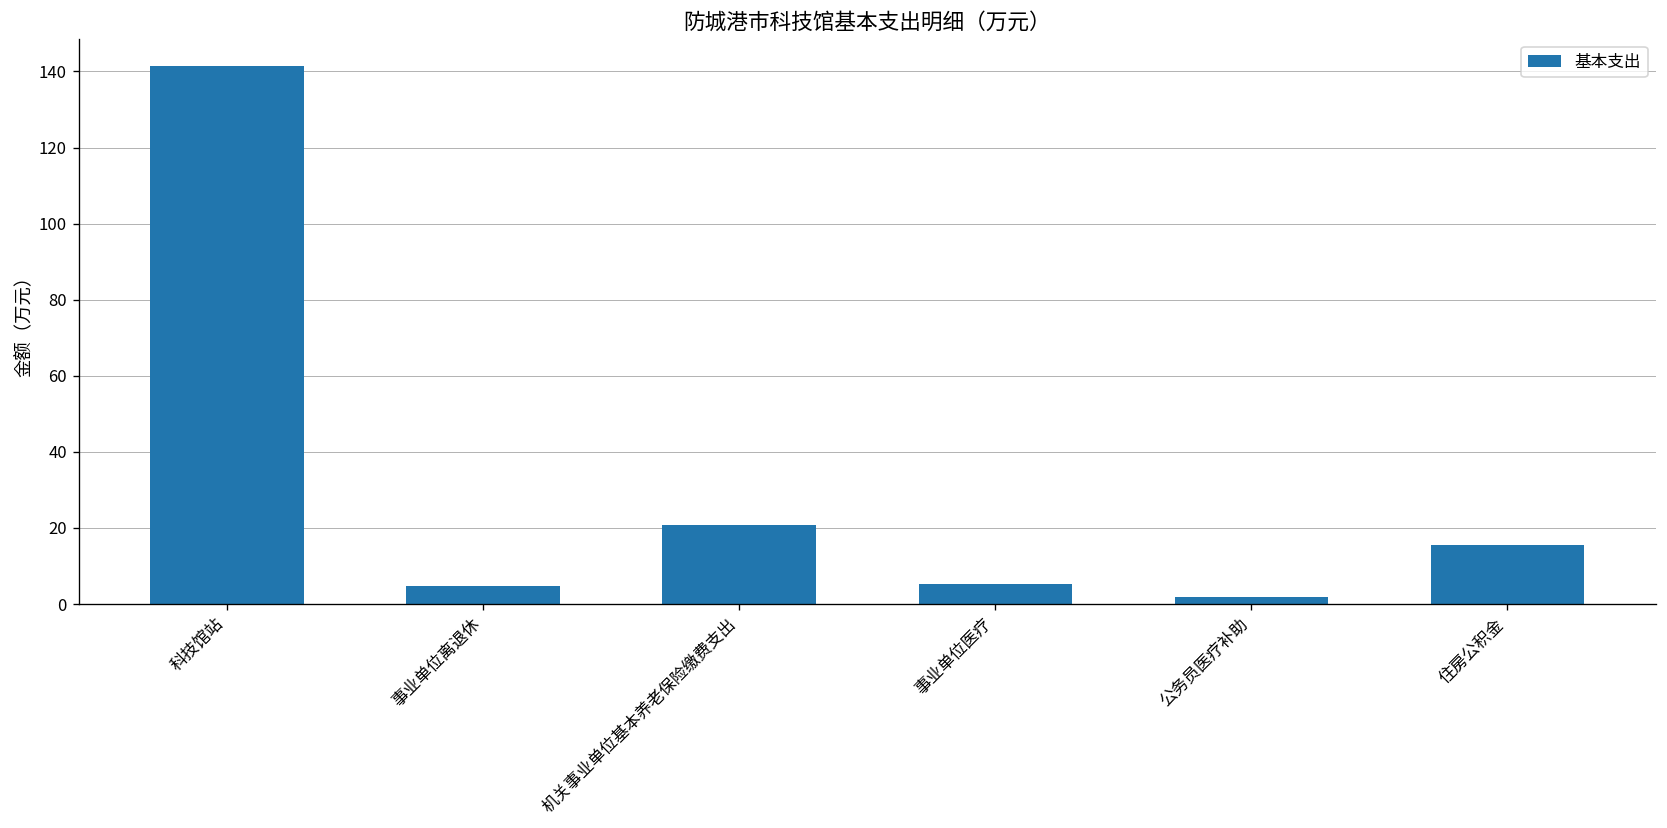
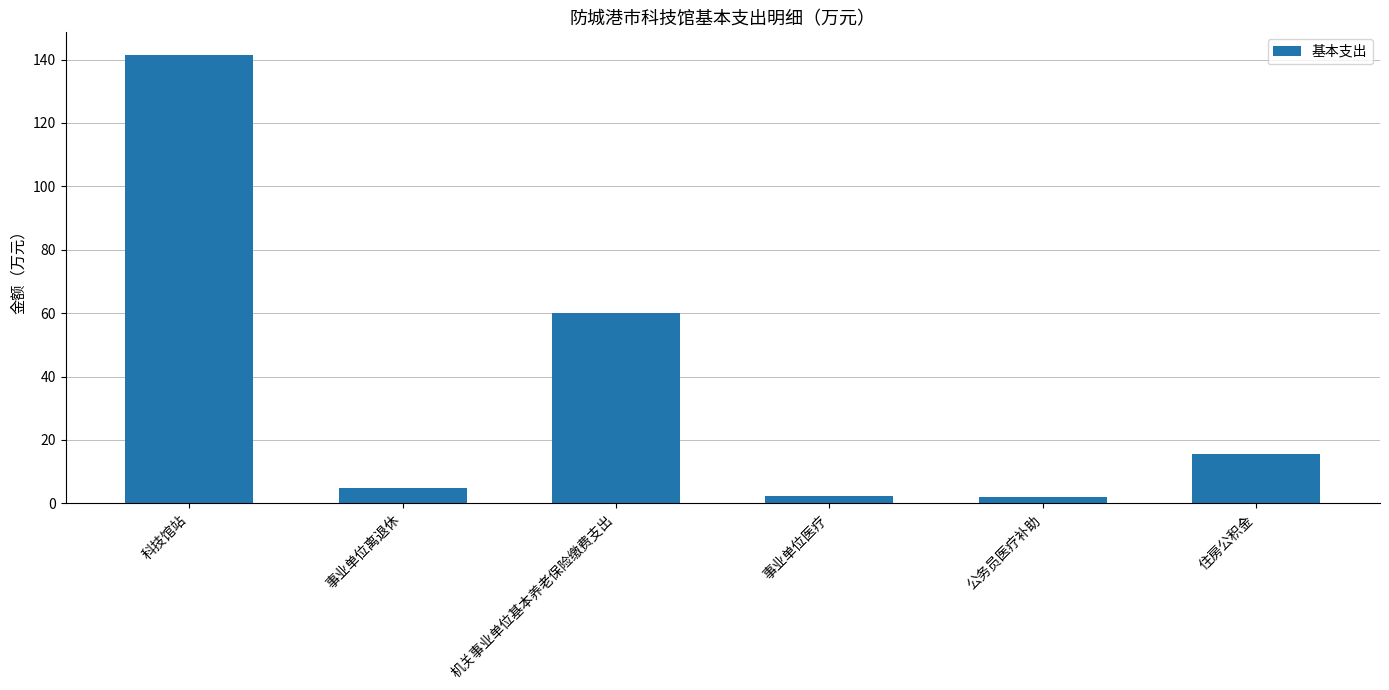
机关事业单位基本养老保险缴费支出: 21 -> 60
事业单位医疗: 5 -> 2
